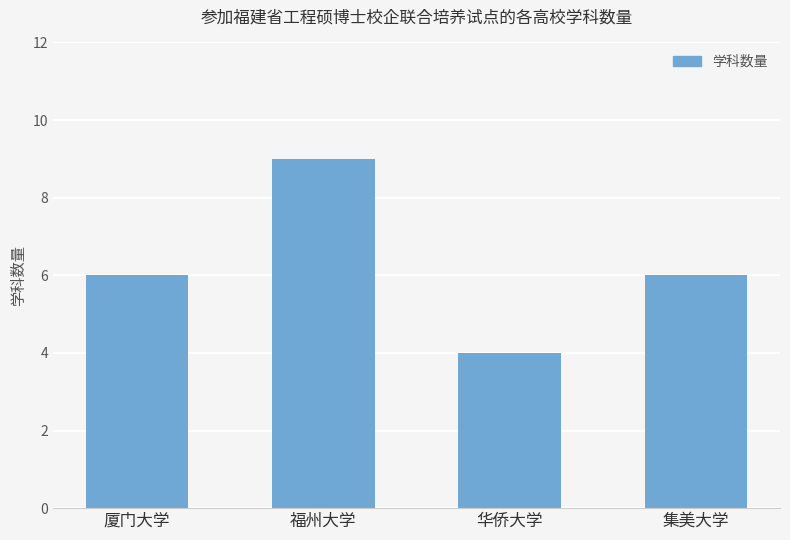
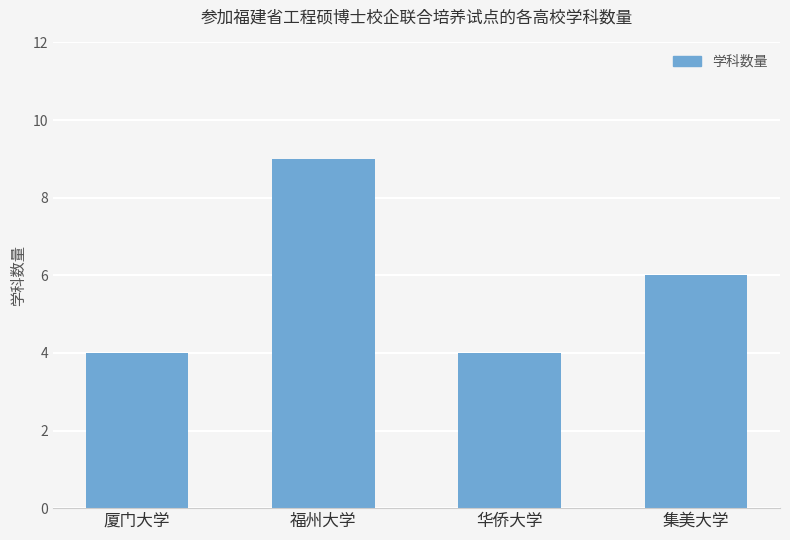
厦门大学: 6 -> 4
